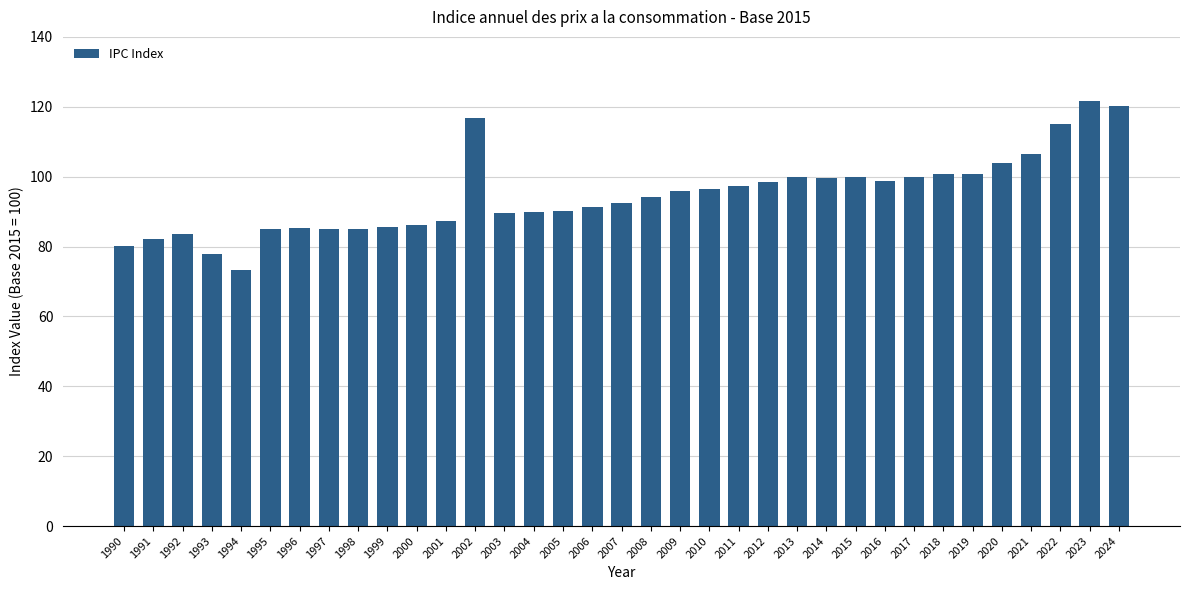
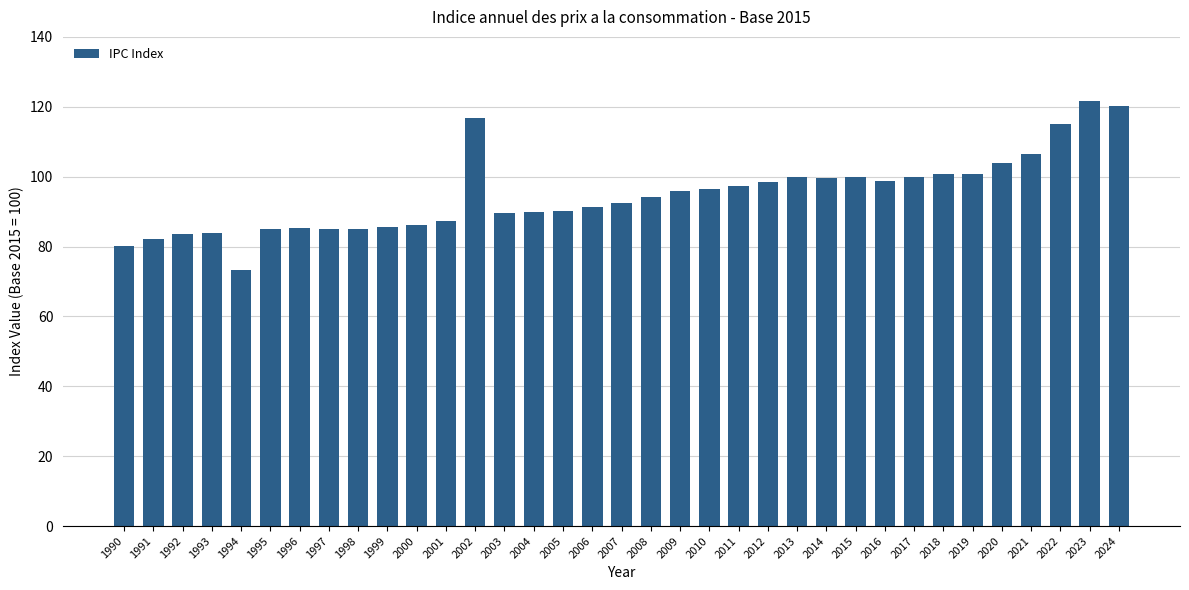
1993: 78 -> 84
